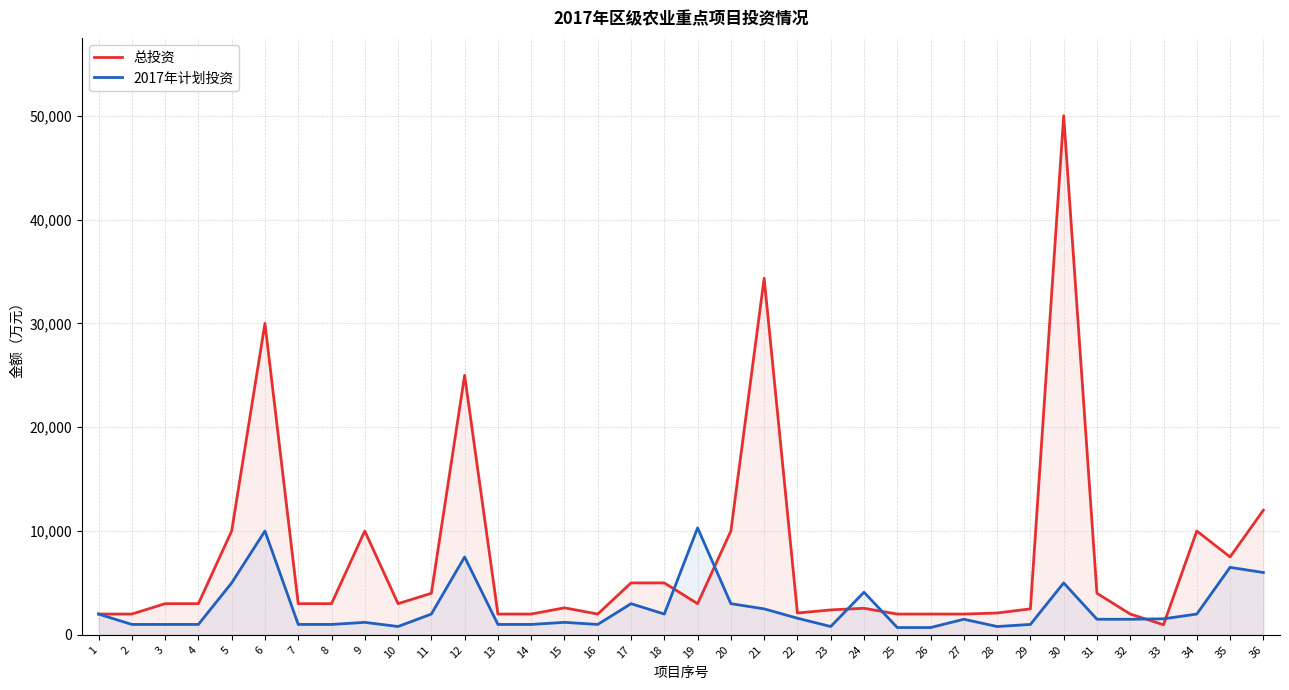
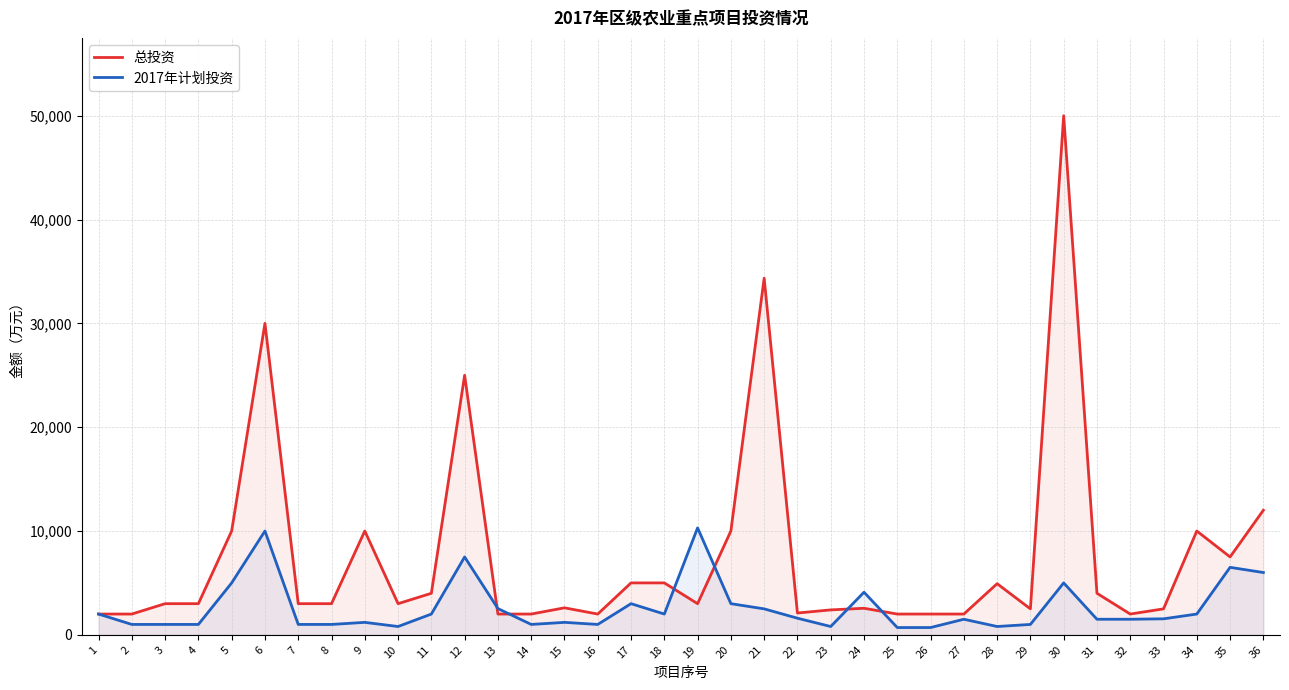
2017年计划投资, 13: 1,000 -> 2,500
总投资, 28: 2,100 -> 4,900
总投资, 33: 1,000 -> 2,500
